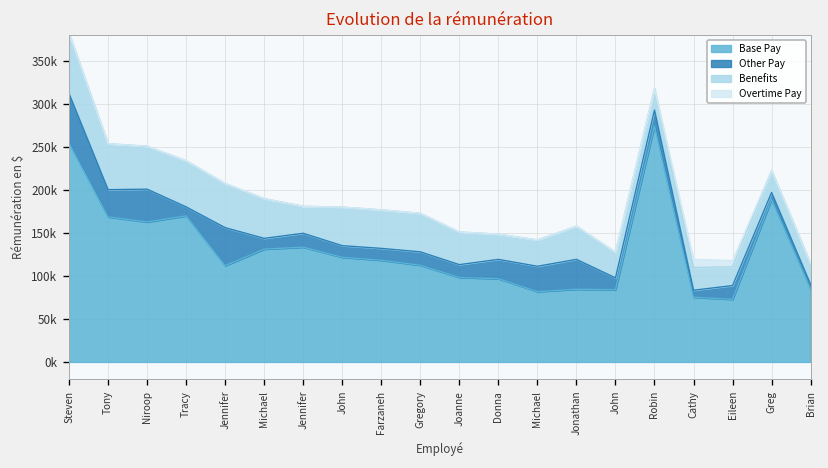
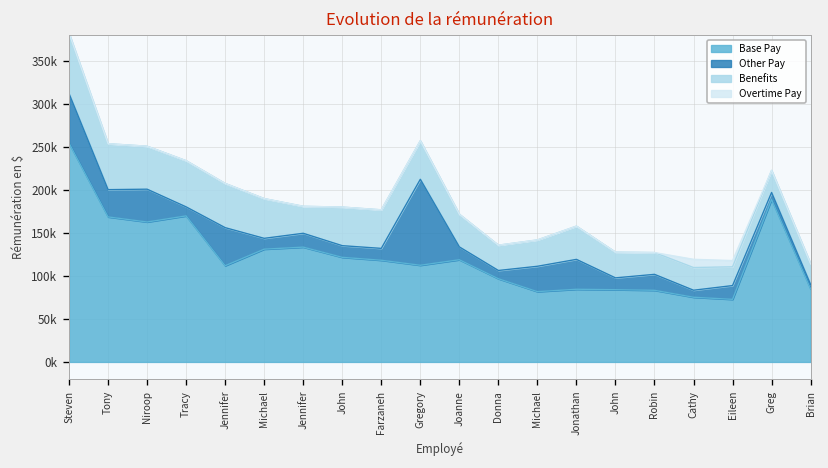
Other Pay, Gregory: 20000 -> 100000
Base Pay, Joanne: 100000 -> 120000
Other Pay, Donna: 20000 -> 10000
Base Pay, Robin: 270000 -> 80000
